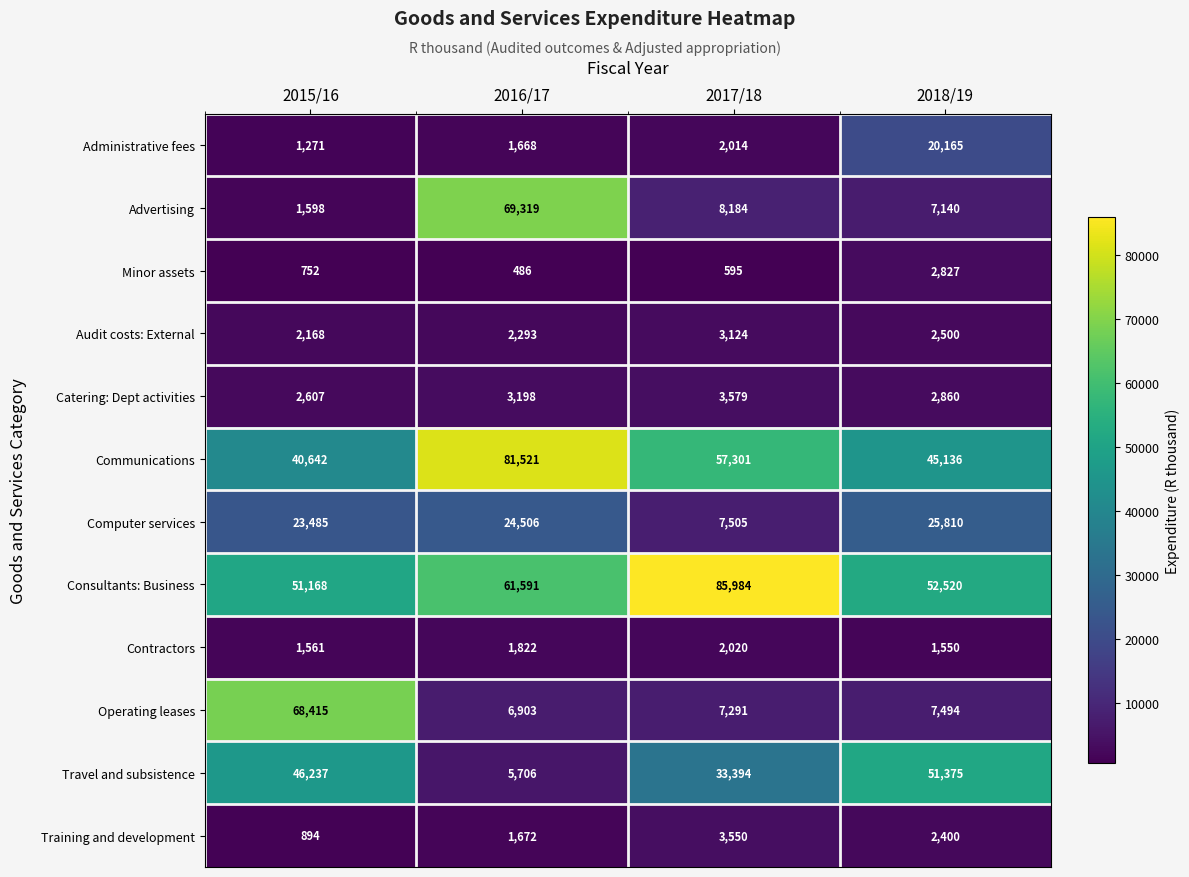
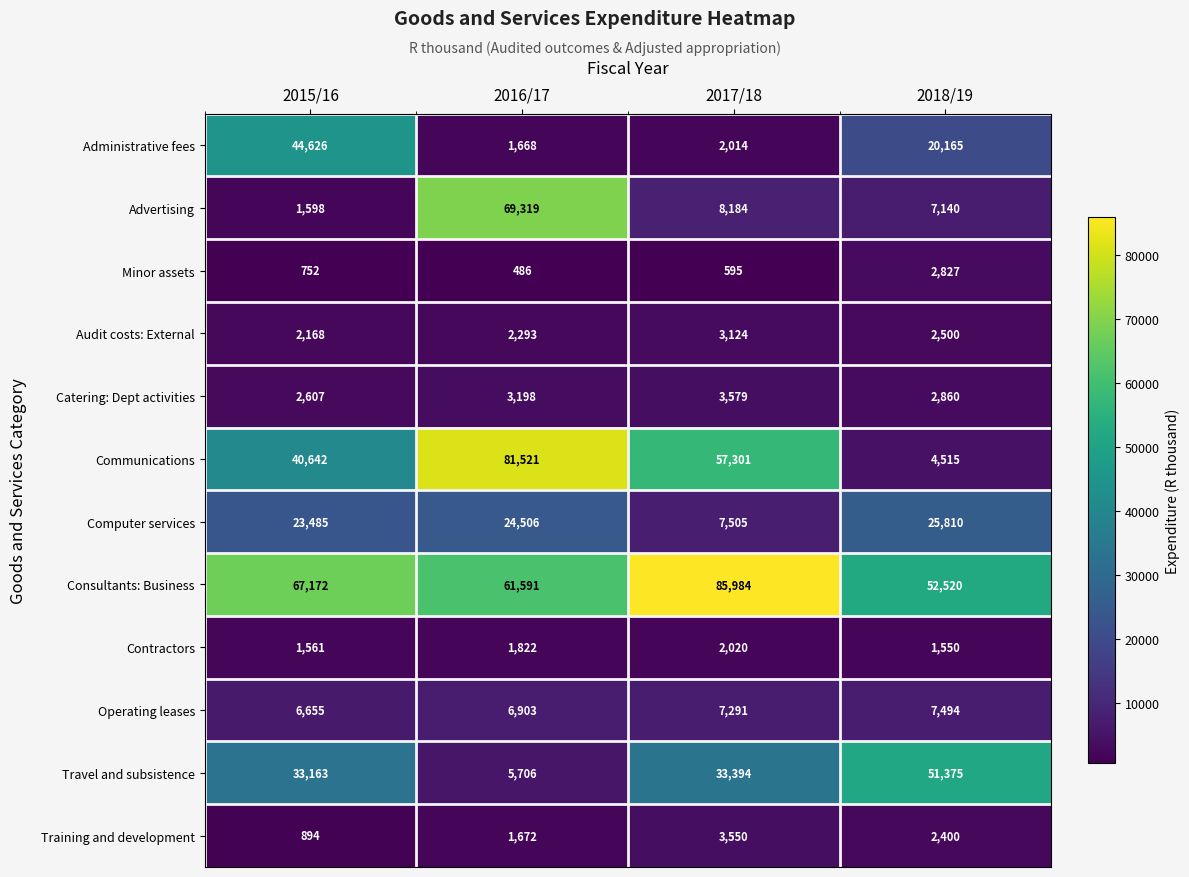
Administrative fees, 2015/16: 1,271 -> 44,626
Communications, 2018/19: 45,136 -> 4,515
Consultants: Business, 2015/16: 51,168 -> 67,172
Operating leases, 2015/16: 68,415 -> 6,655
Travel and subsistence, 2015/16: 46,237 -> 33,163
